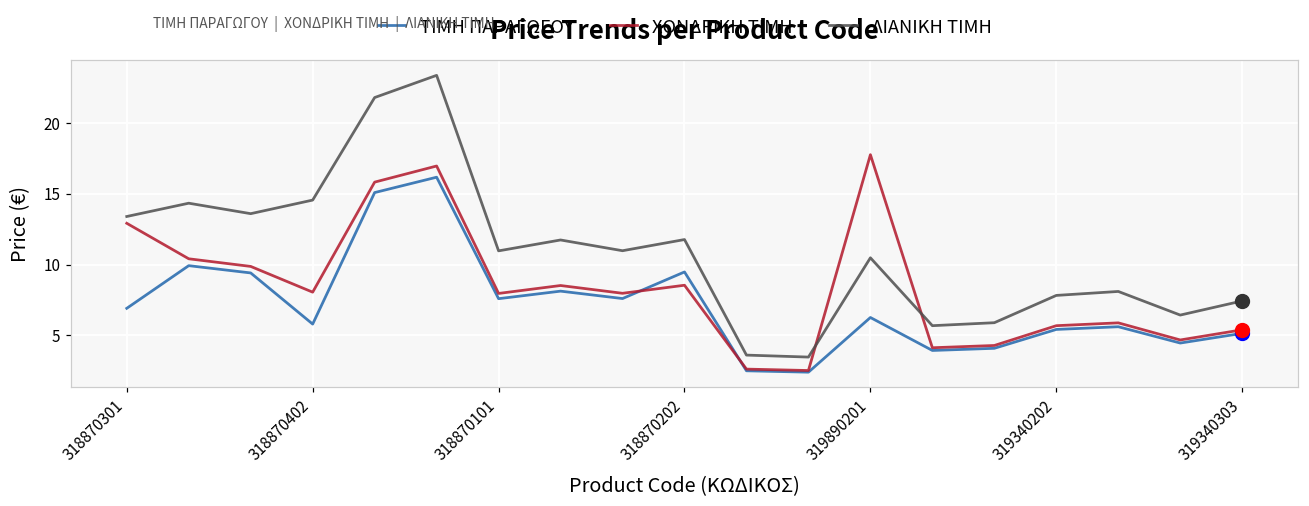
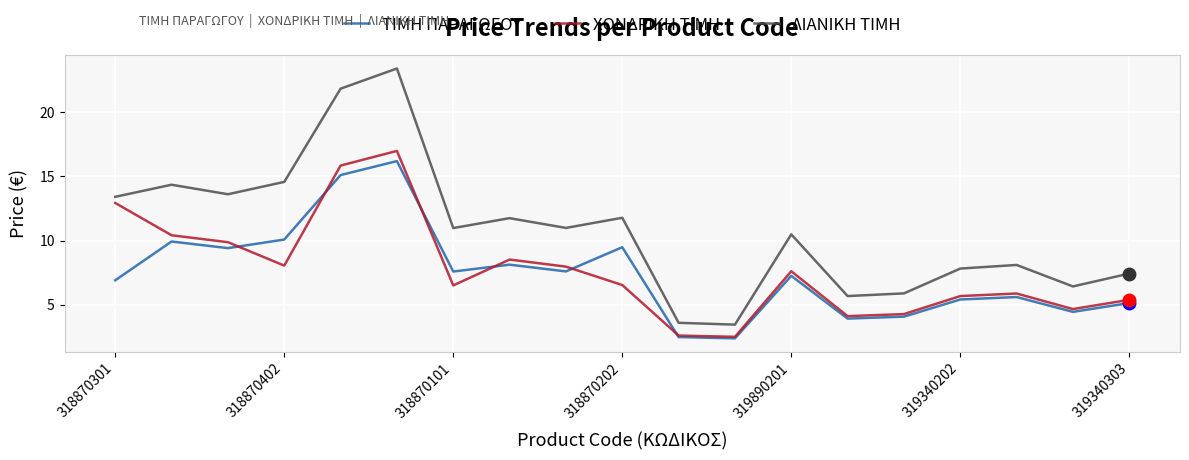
ΤΙΜΗ ΠΑΡΑΓΩΓΟΥ, 318870402: 5.8 -> 10.1
ΧΟΝΔΡΙΚΗ ΤΙΜΗ, 318870101: 8.0 -> 6.5
ΧΟΝΔΡΙΚΗ ΤΙΜΗ, 318870202: 8.5 -> 6.5
ΤΙΜΗ ΠΑΡΑΓΩΓΟΥ, 319890201: 6.3 -> 7.3
ΧΟΝΔΡΙΚΗ ΤΙΜΗ, 319890201: 17.8 -> 7.6
